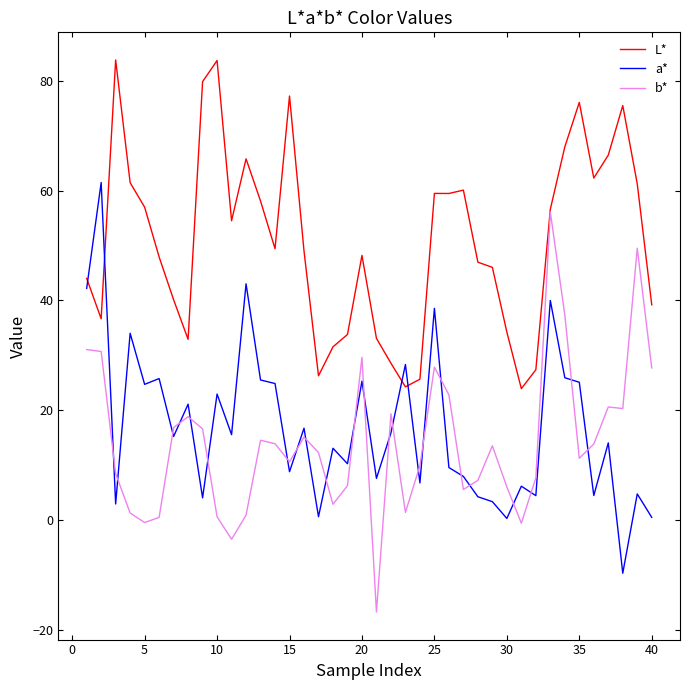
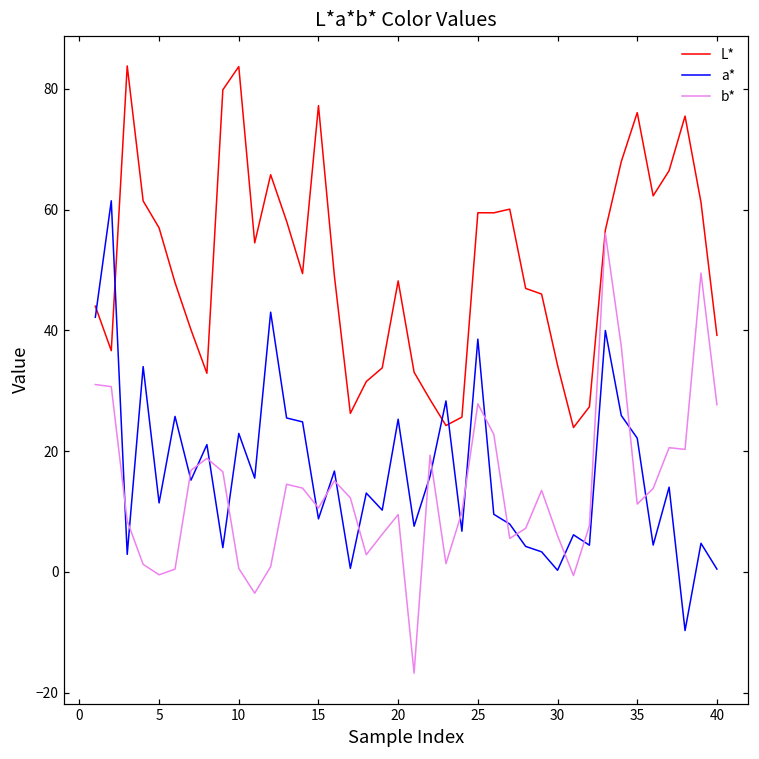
a*, 5: 25 -> 11
b*, 20: 30 -> 9
a*, 35: 25 -> 22
